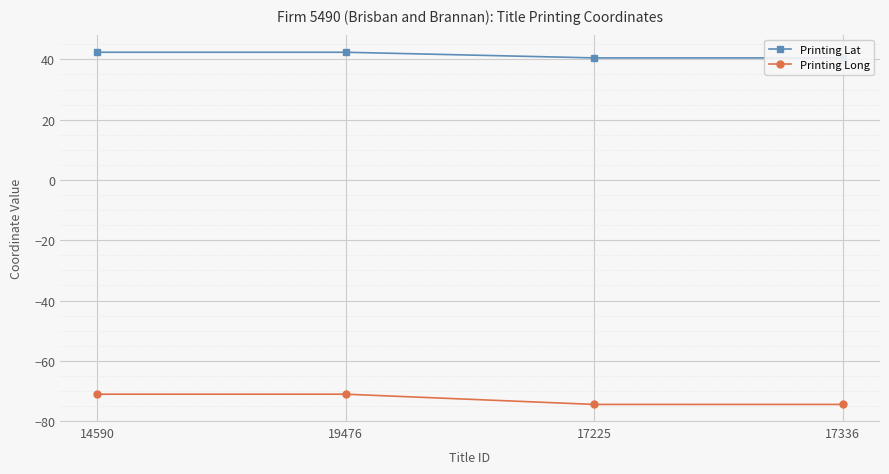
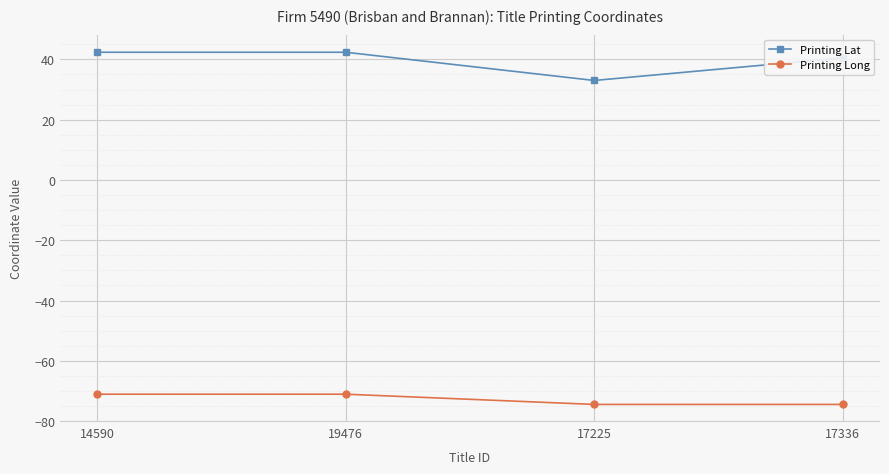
Printing Lat, 17225: 40 -> 33
